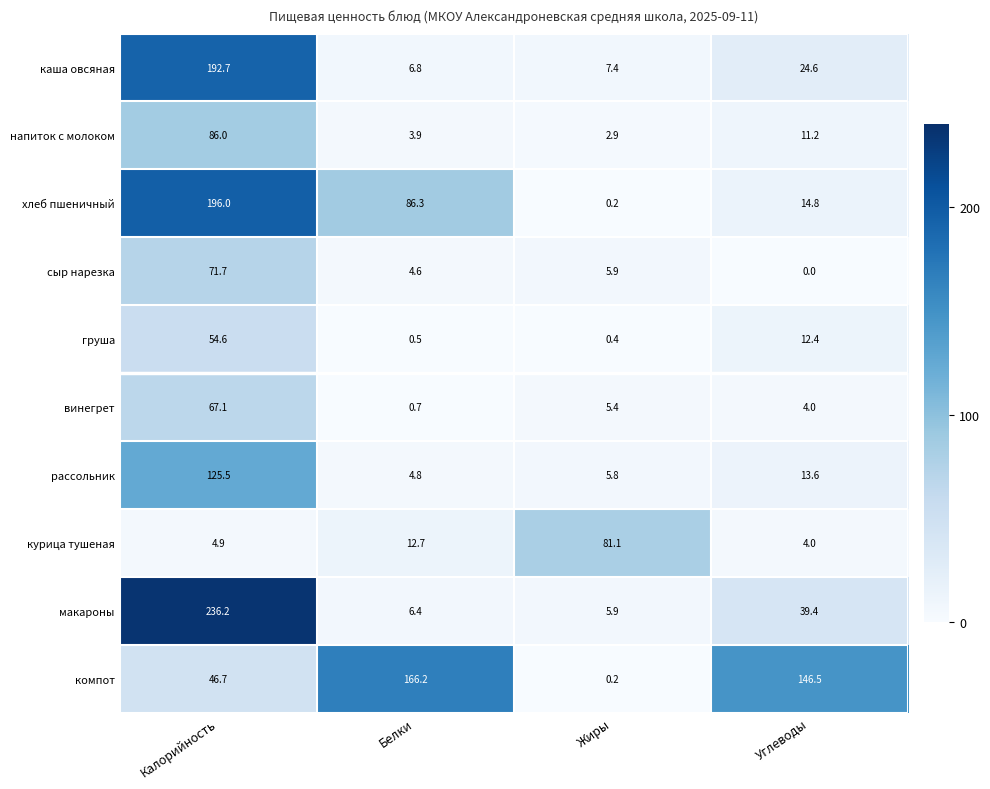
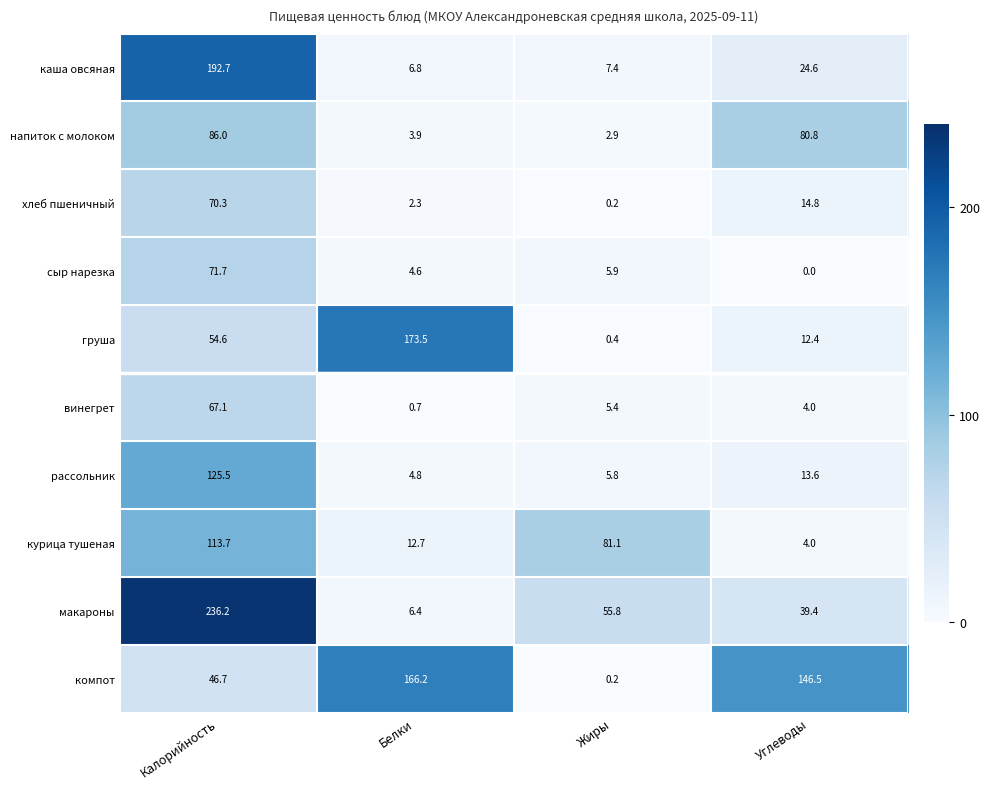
напиток с молоком, Углеводы: 11.2 -> 80.8
хлеб пшеничный, Калорийность: 196.0 -> 70.3
хлеб пшеничный, Белки: 86.3 -> 2.3
груша, Белки: 0.5 -> 173.5
курица тушеная, Калорийность: 4.9 -> 113.7
макароны, Жиры: 5.9 -> 55.8
